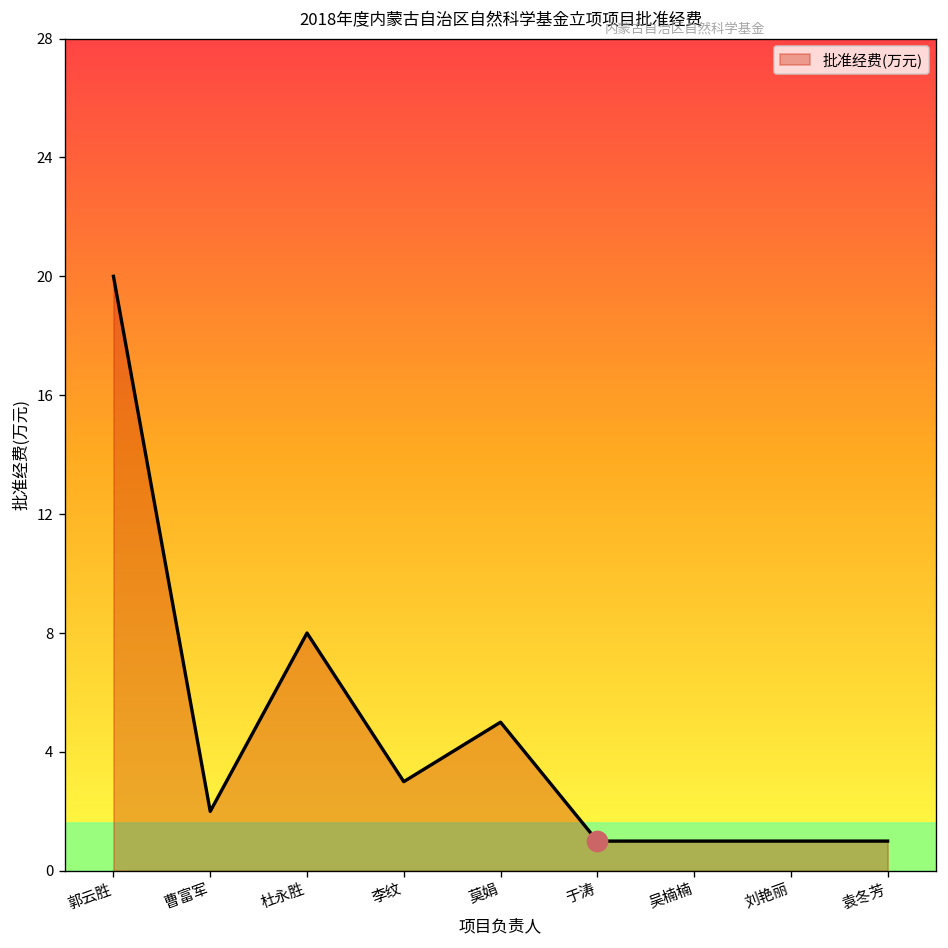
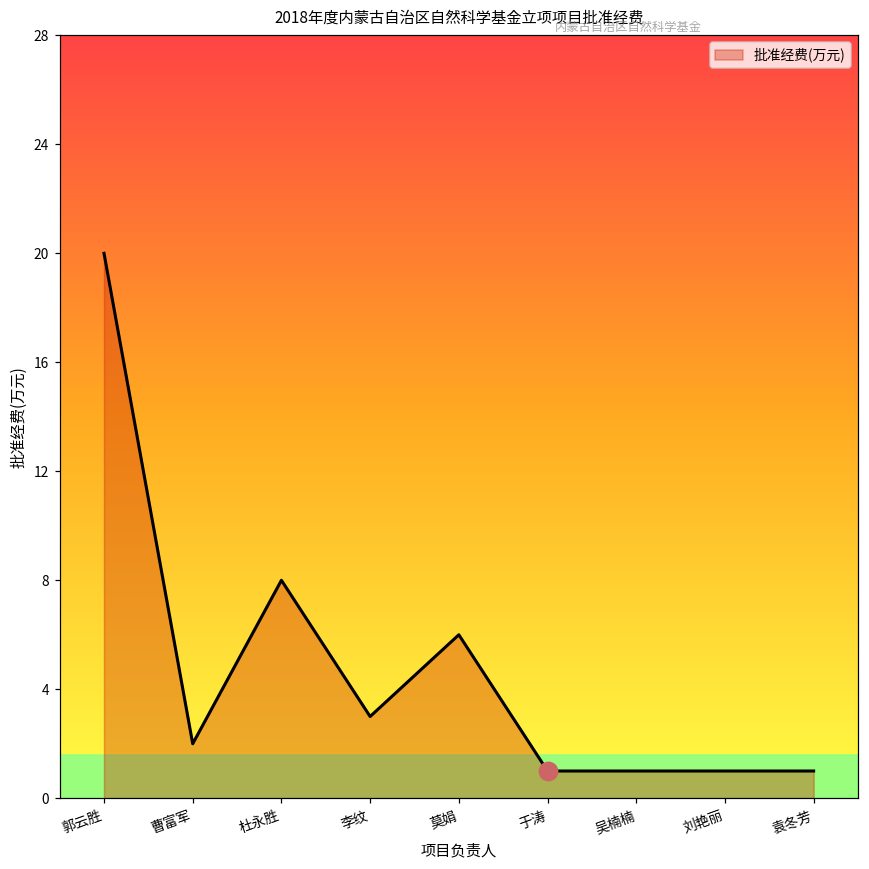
批准经费(万元), 莫娟: 5 -> 6
